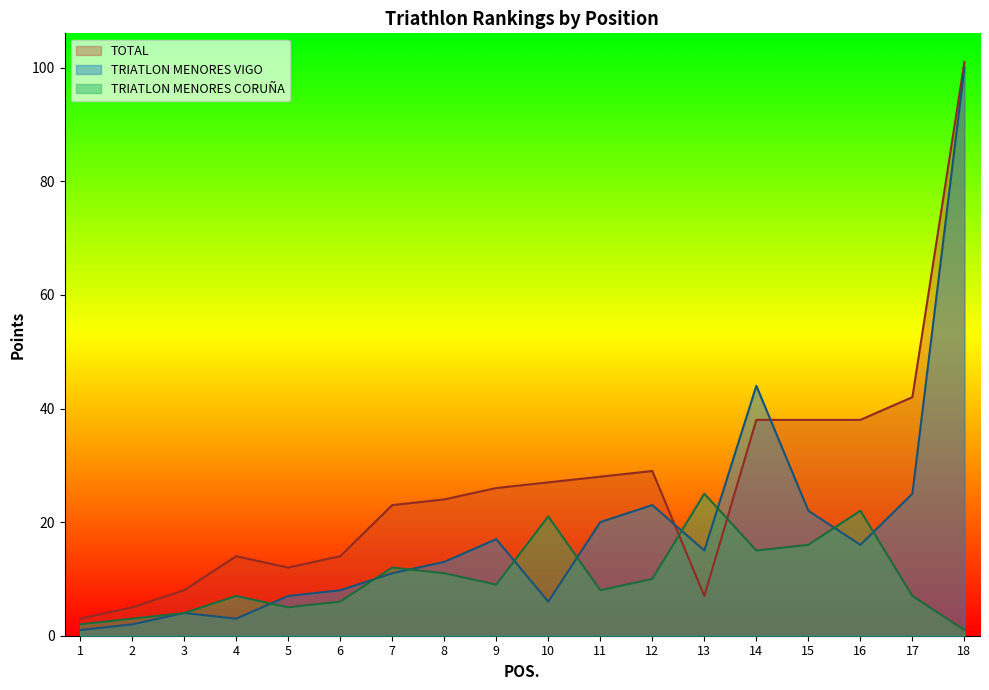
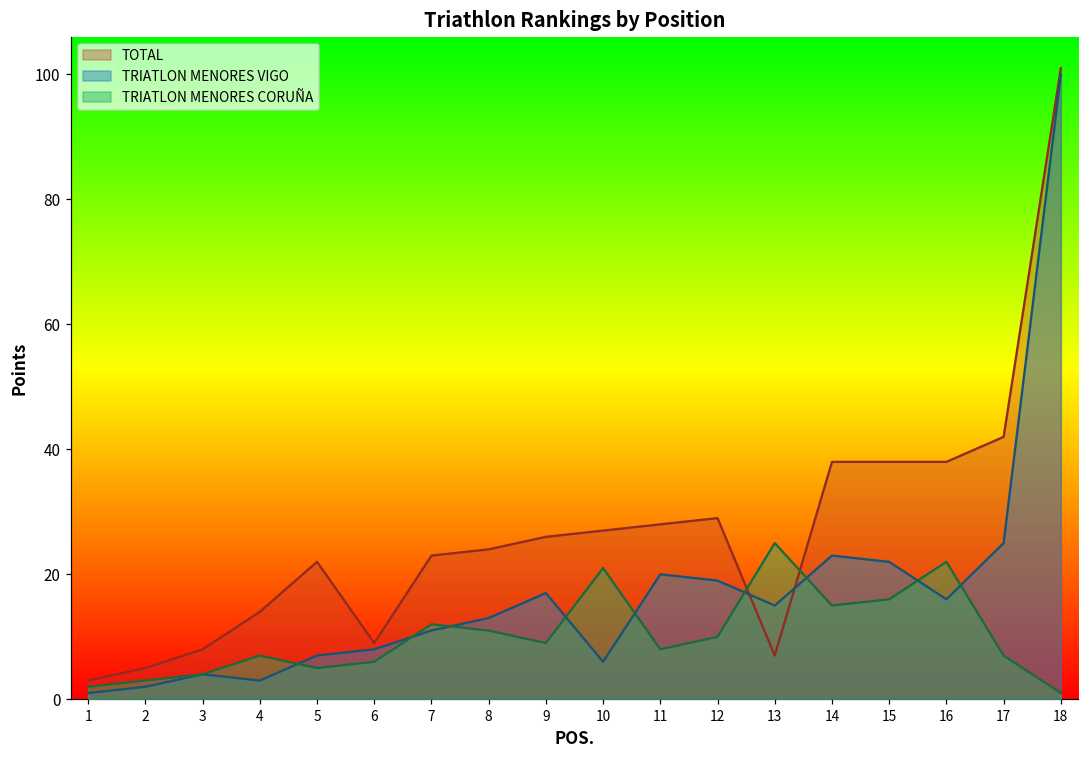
TOTAL, 5: 12 -> 22
TOTAL, 6: 14 -> 9
TRIATLON MENORES VIGO, 12: 23 -> 19
TRIATLON MENORES VIGO, 14: 44 -> 23
